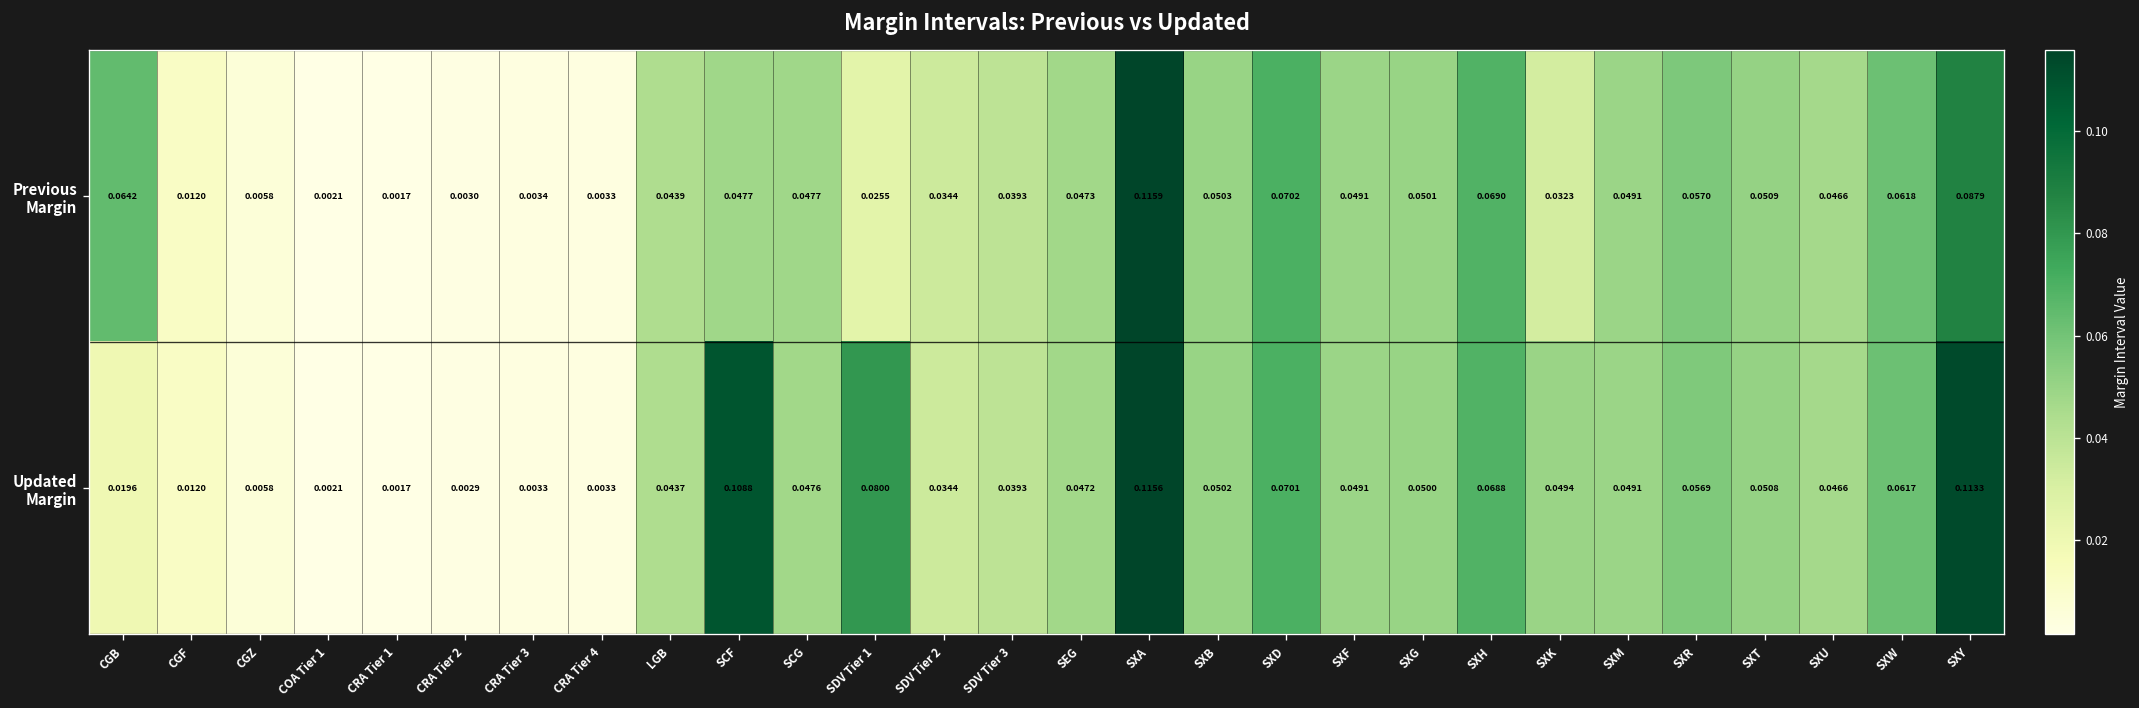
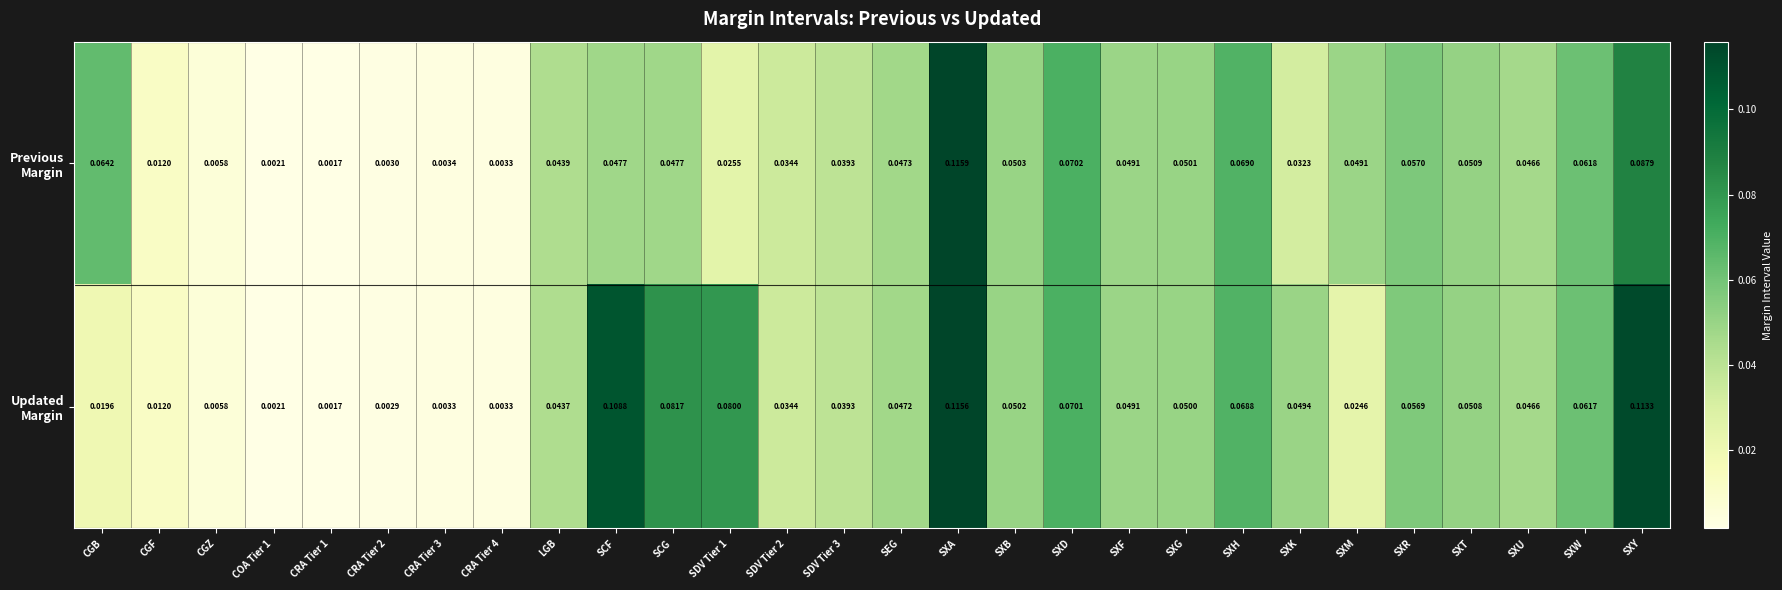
Updated Margin, SCG: 0.0476 -> 0.0817
Updated Margin, SXM: 0.0491 -> 0.0246
